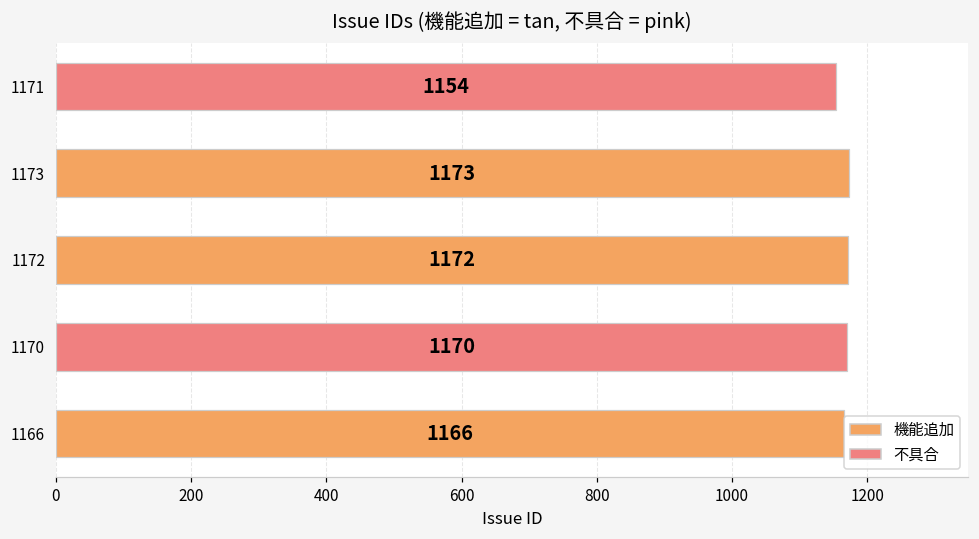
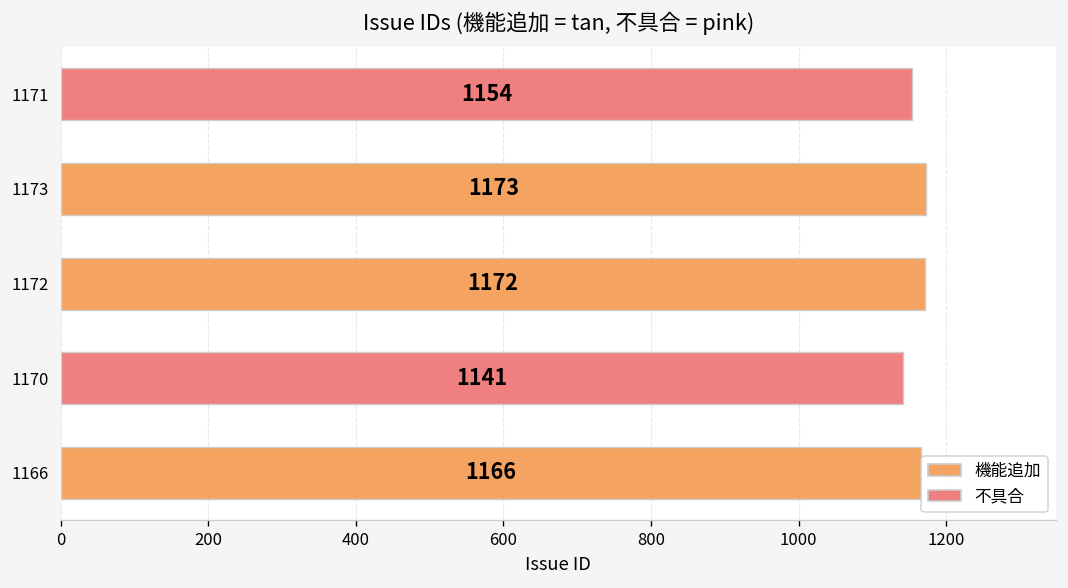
1170: 1170 -> 1141
